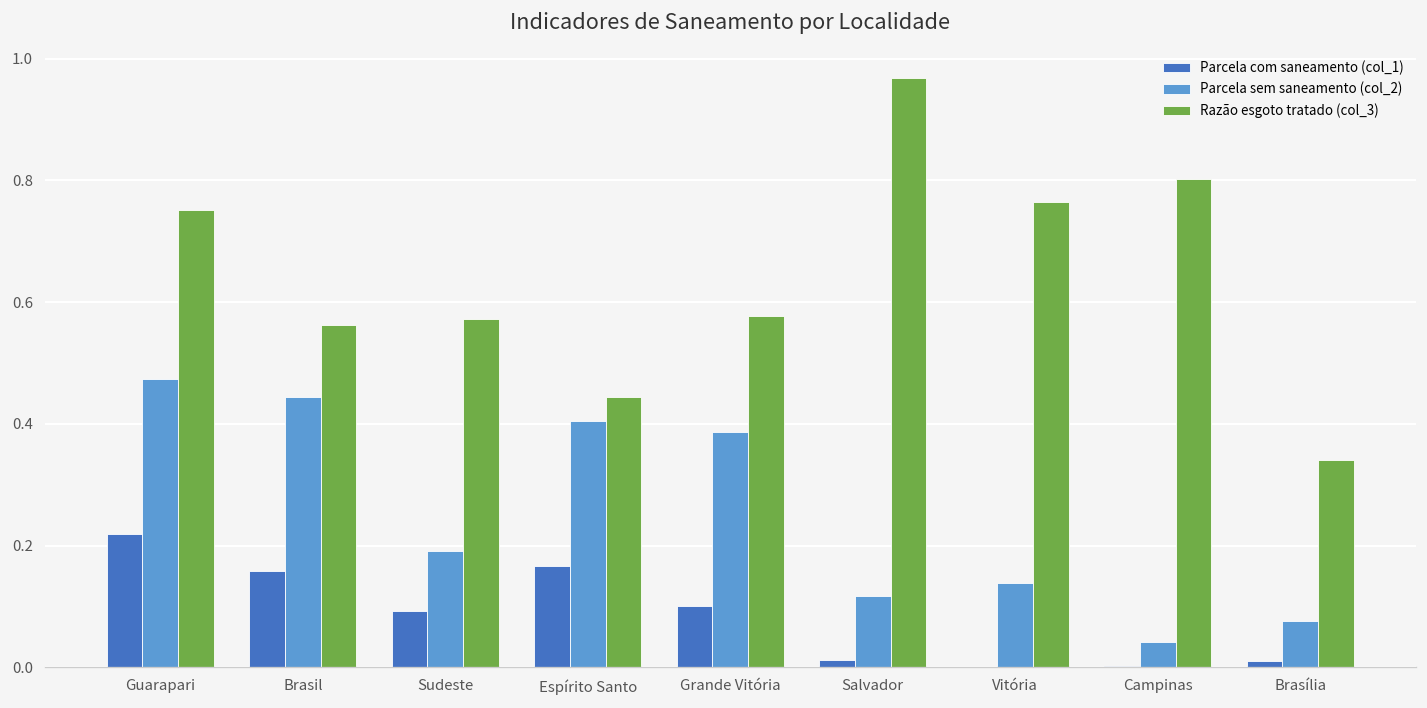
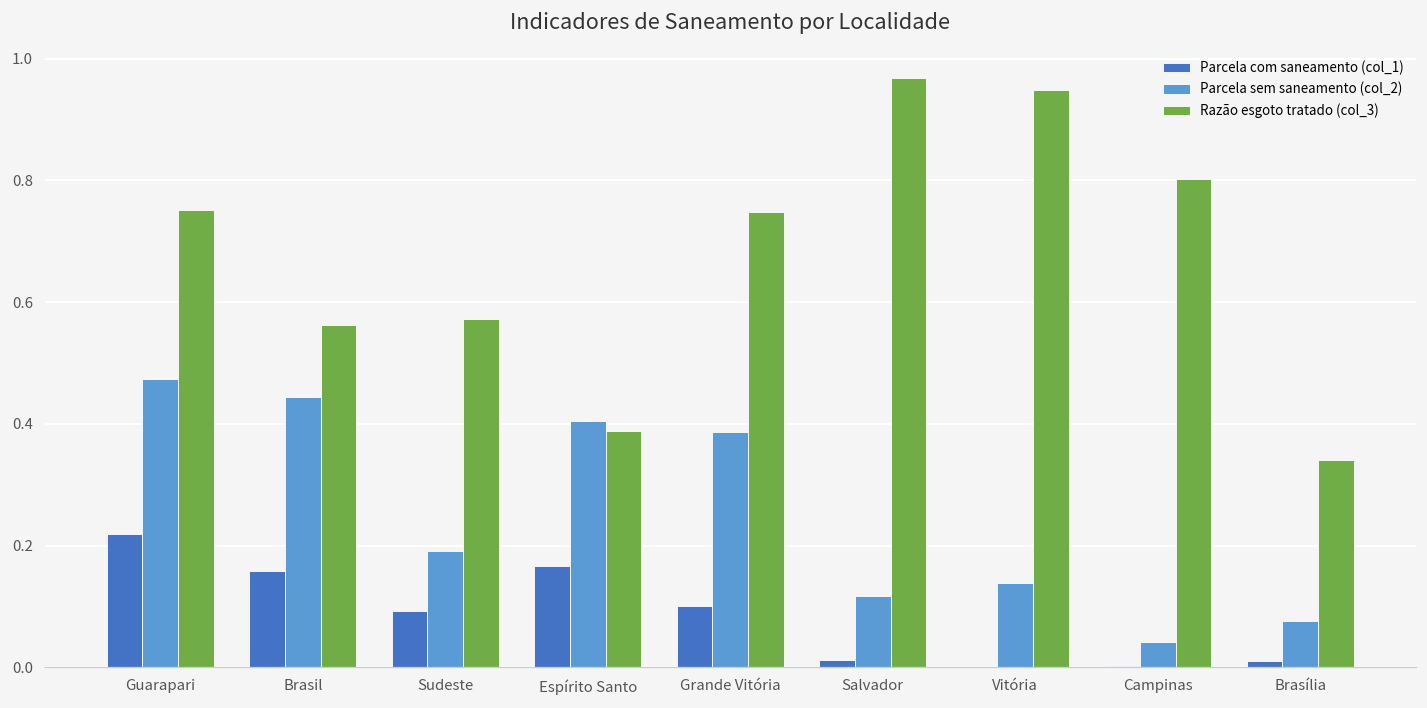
Razão esgoto tratado (col_3), Espírito Santo: 0.45 -> 0.39
Razão esgoto tratado (col_3), Grande Vitória: 0.58 -> 0.75
Razão esgoto tratado (col_3), Vitória: 0.77 -> 0.95
